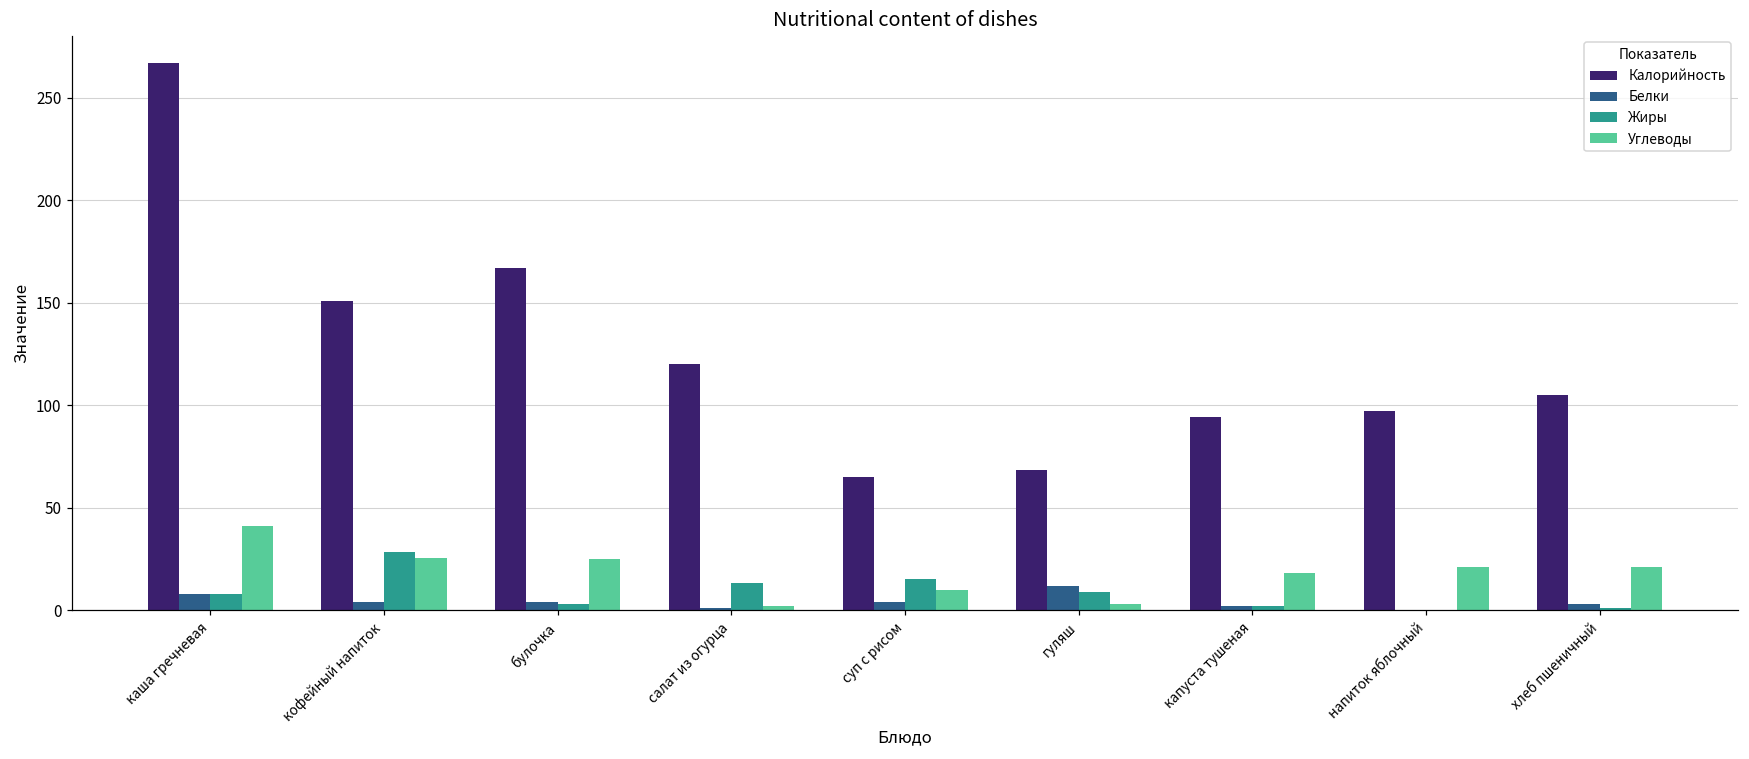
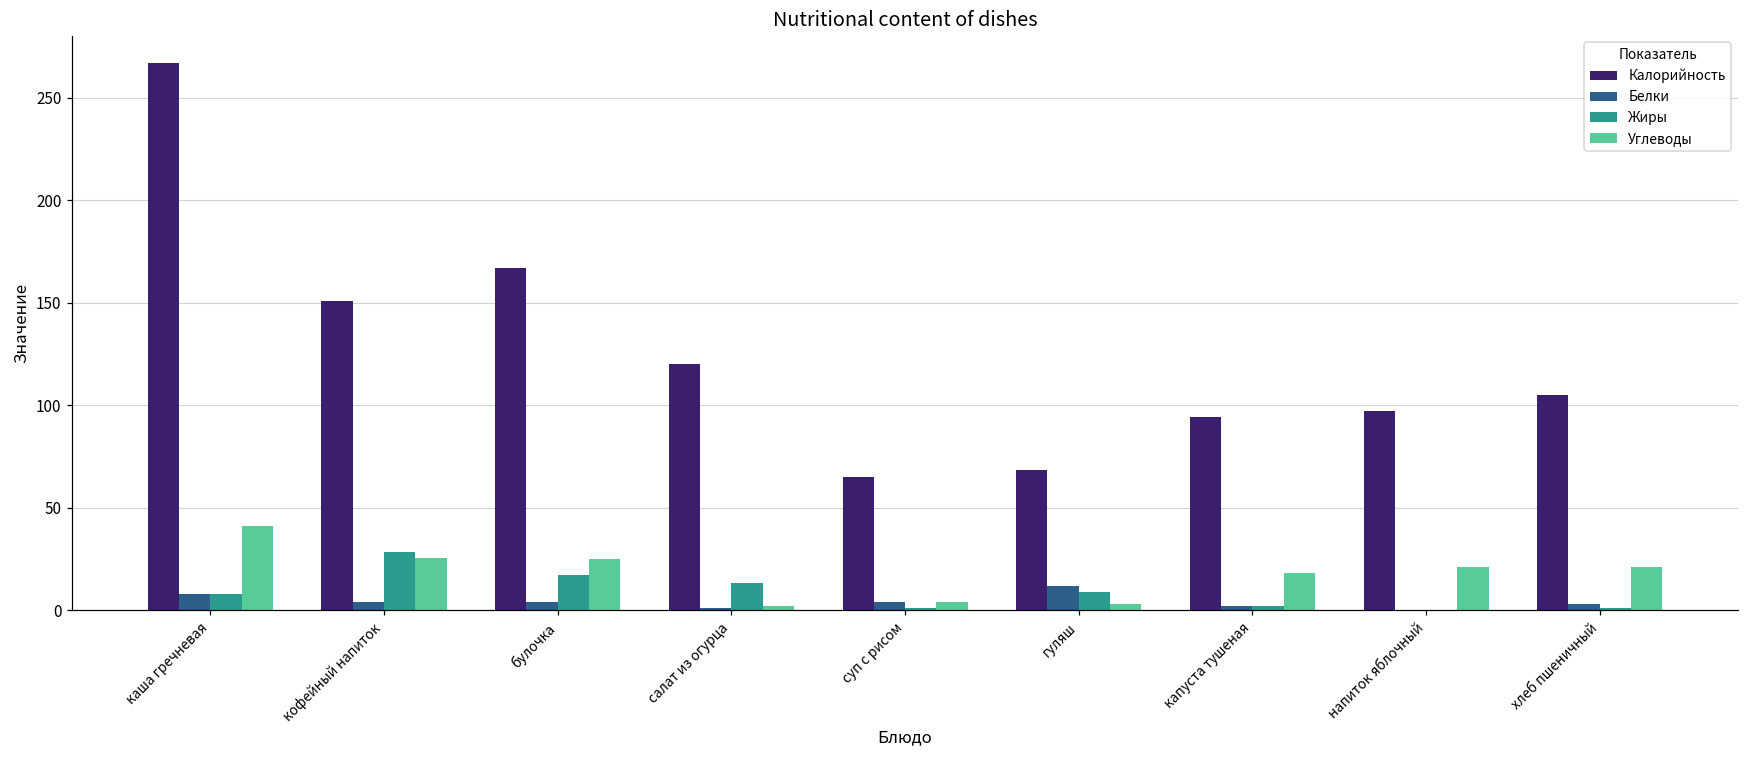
Жиры, булочка: 3 -> 17
Жиры, суп с рисом: 15 -> 1
Углеводы, суп с рисом: 10 -> 4
